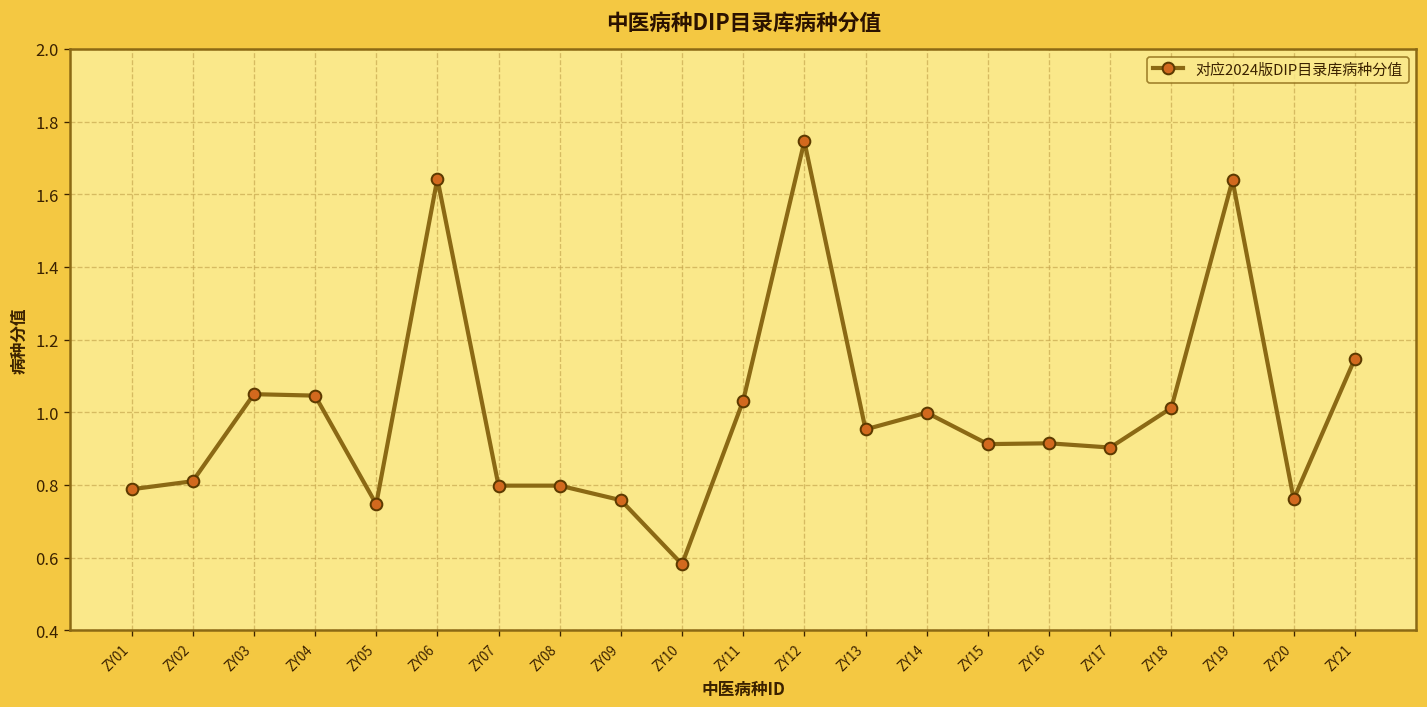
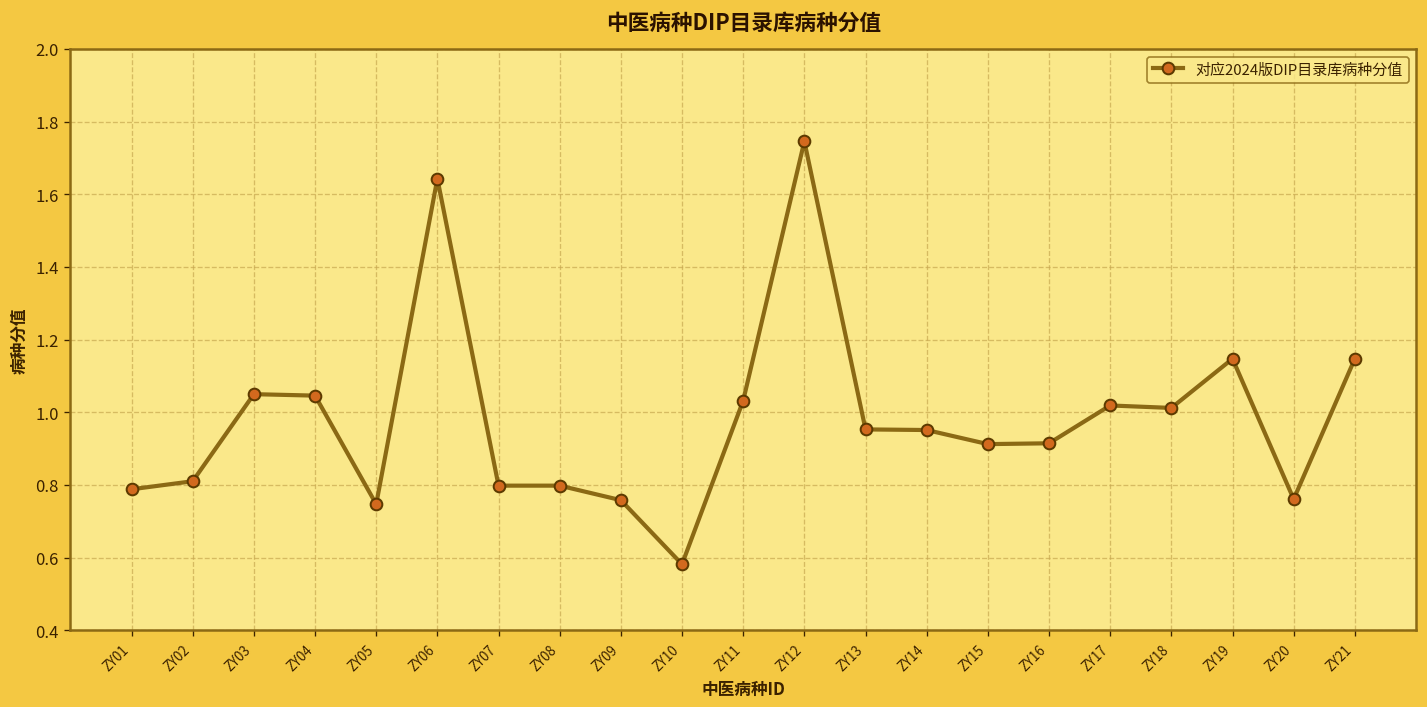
ZY14: 1.00 -> 0.95
ZY17: 0.90 -> 1.02
ZY19: 1.64 -> 1.15
